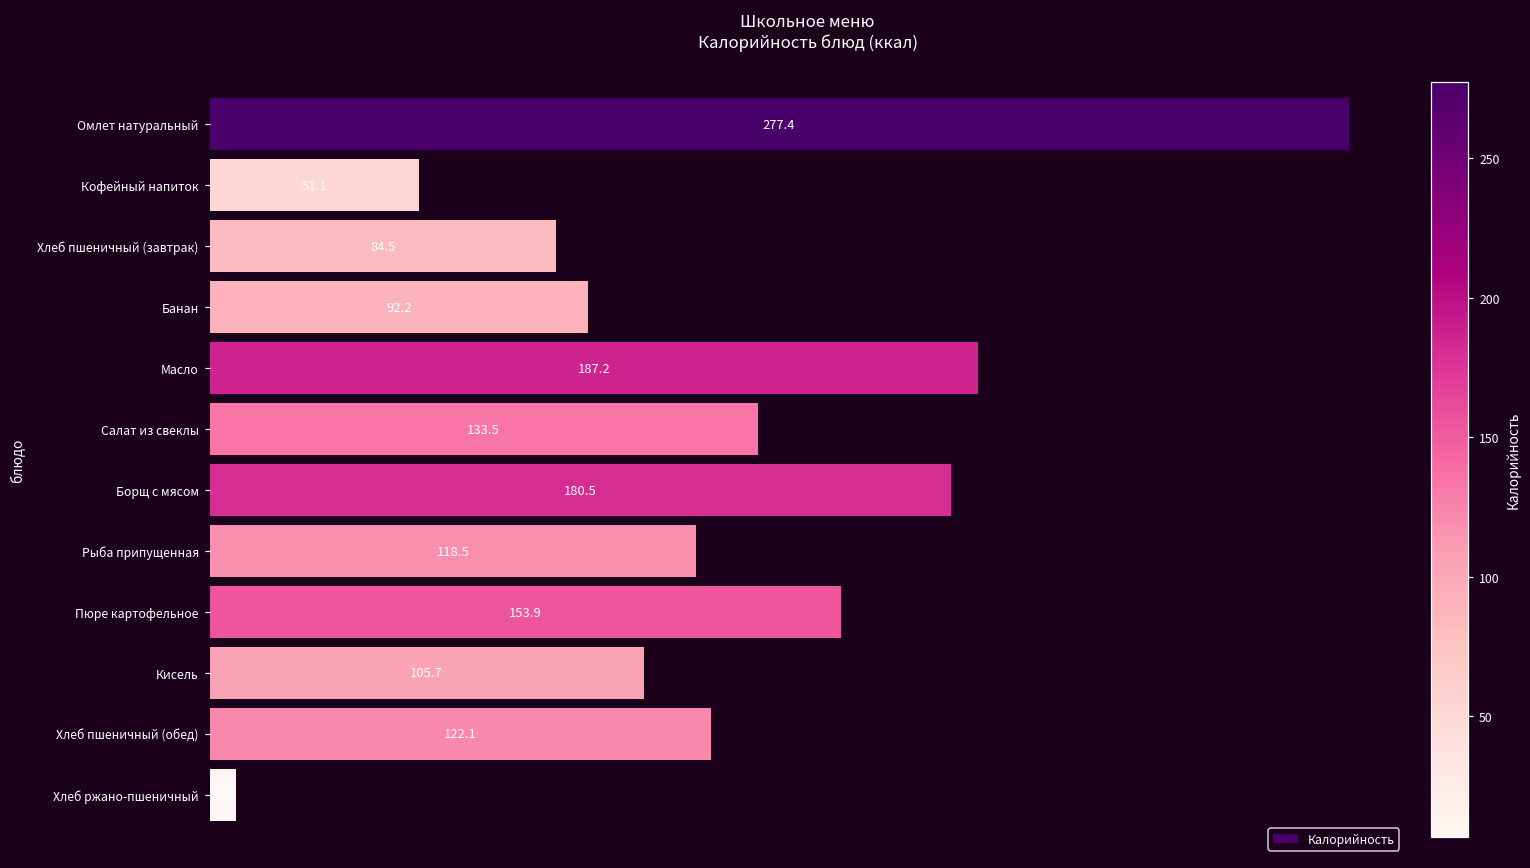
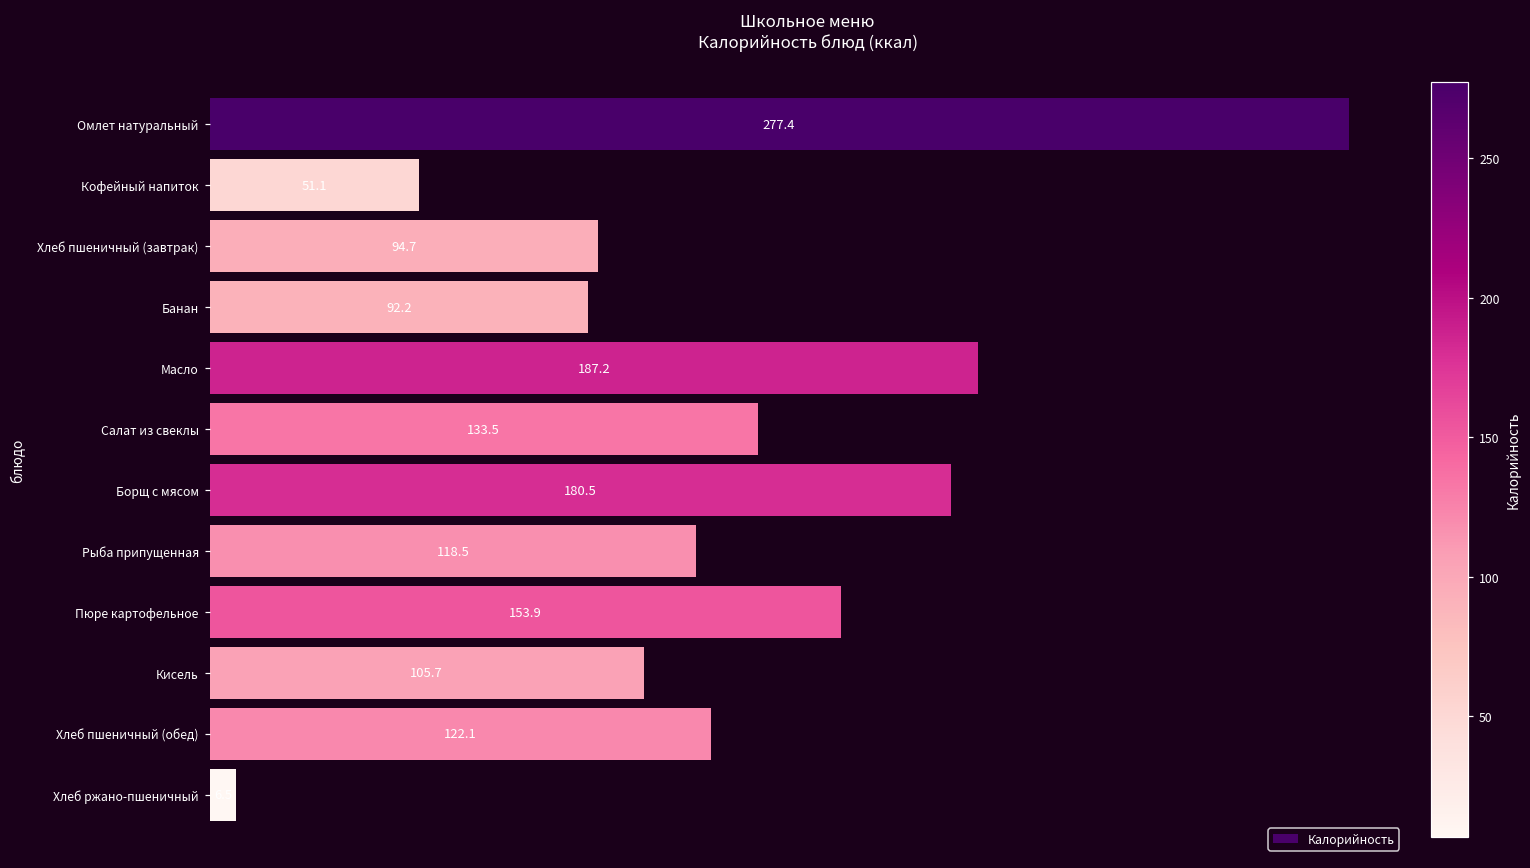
Хлеб пшеничный (завтрак): 84.5 -> 94.7
